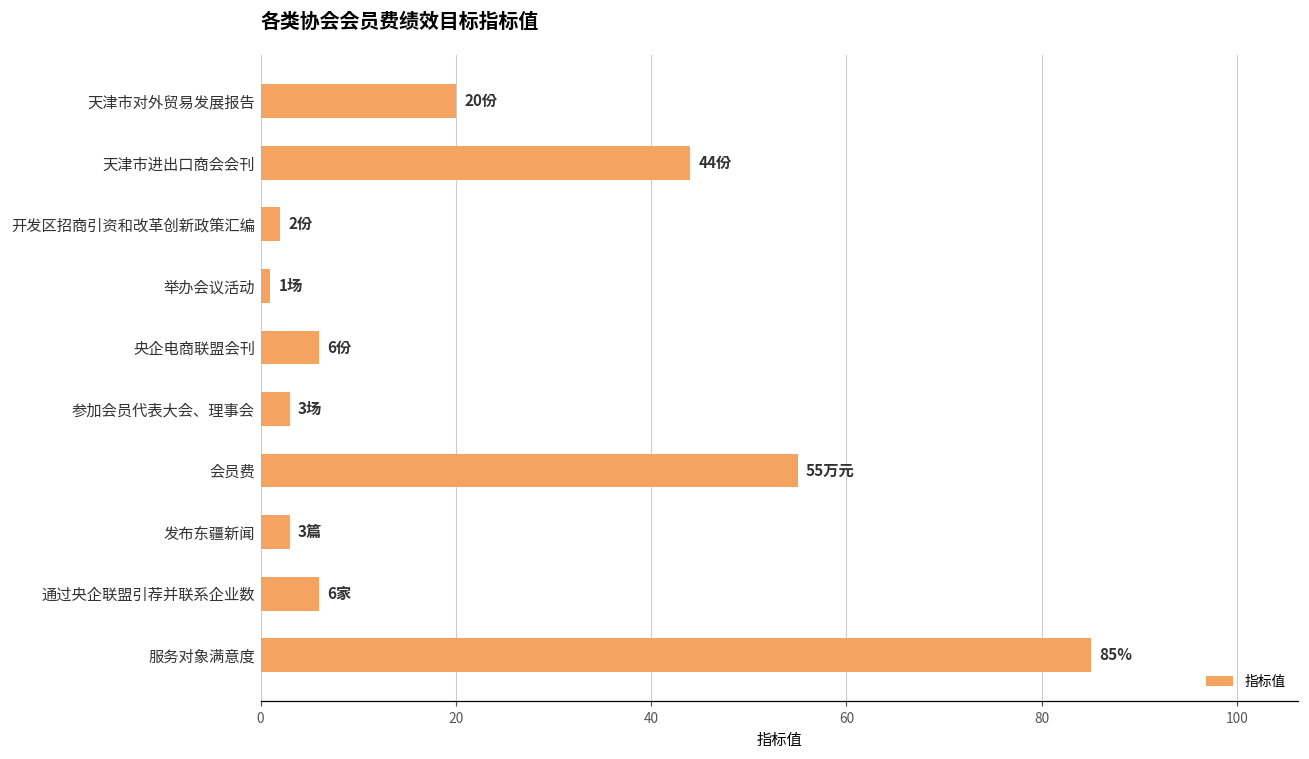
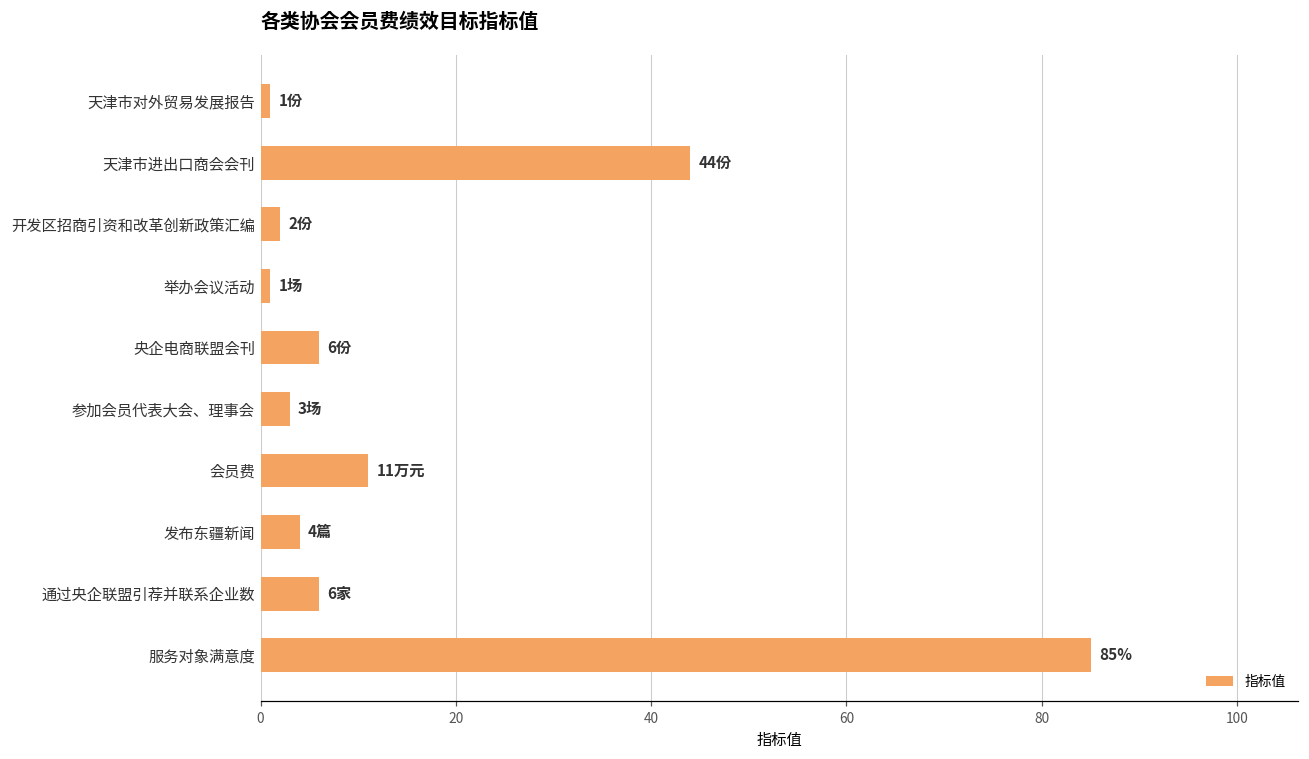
天津市对外贸易发展报告: 20份 -> 1份
会员费: 55 -> 11
发布东疆新闻: 3篇 -> 4篇
